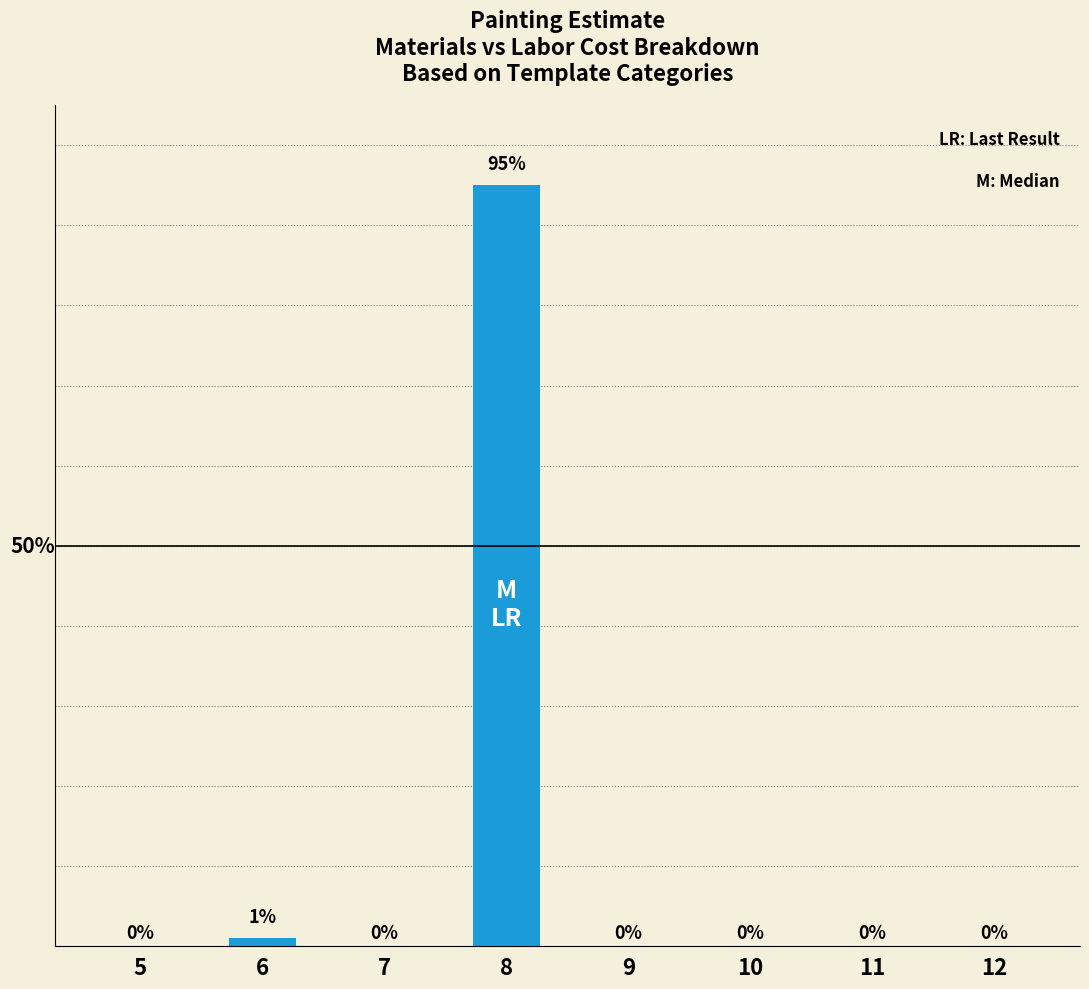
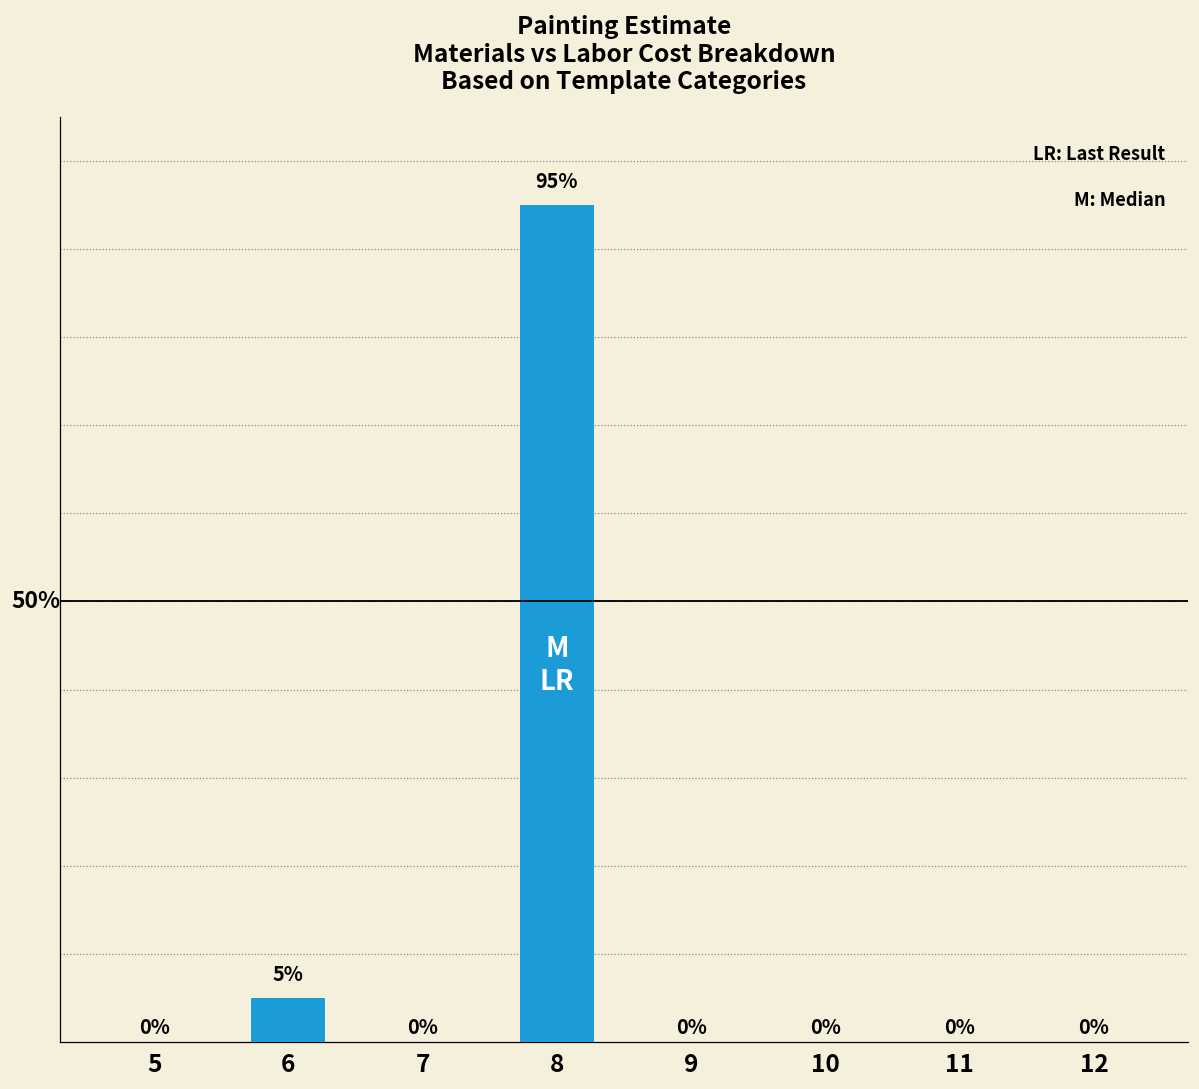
6: 1% -> 5%
